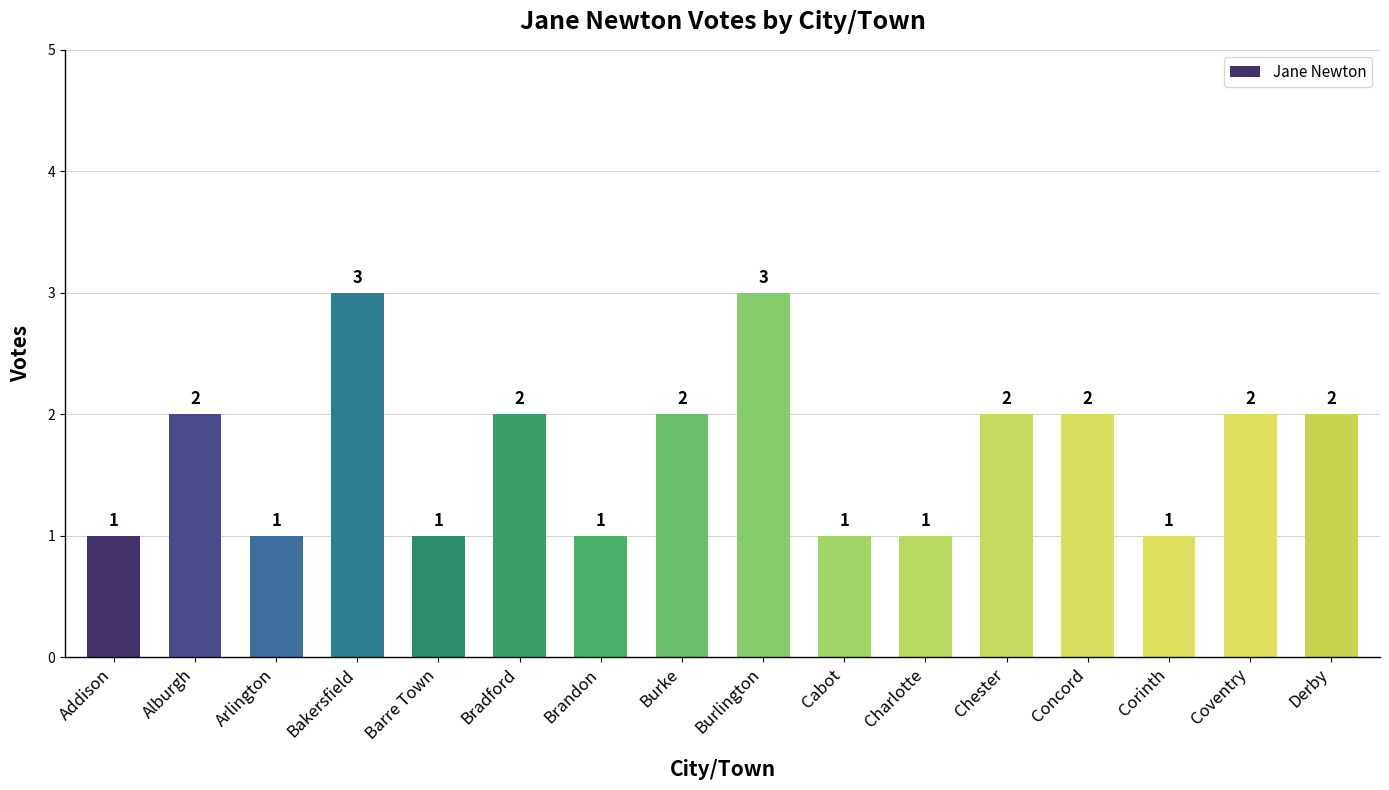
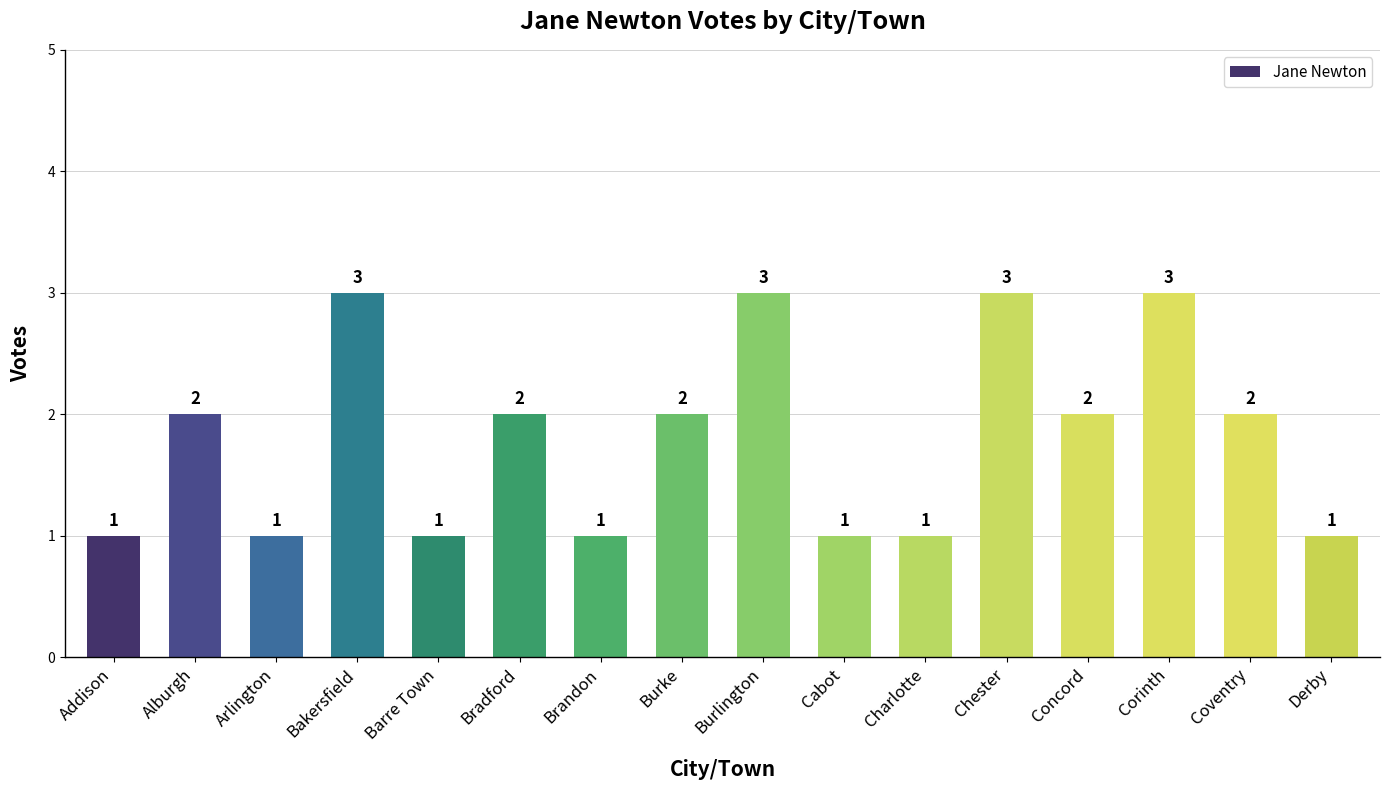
Chester: 2 -> 3
Corinth: 1 -> 3
Derby: 2 -> 1
